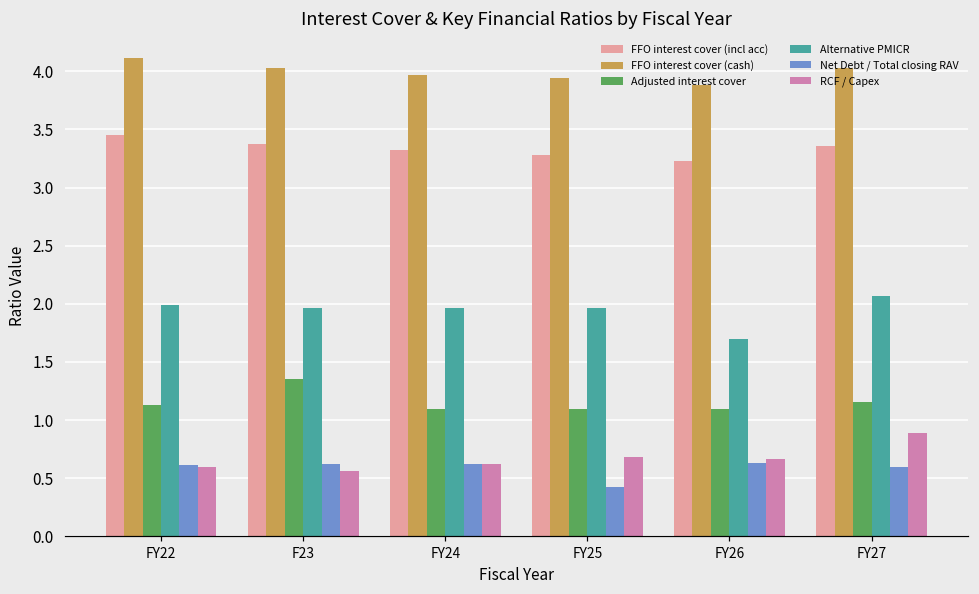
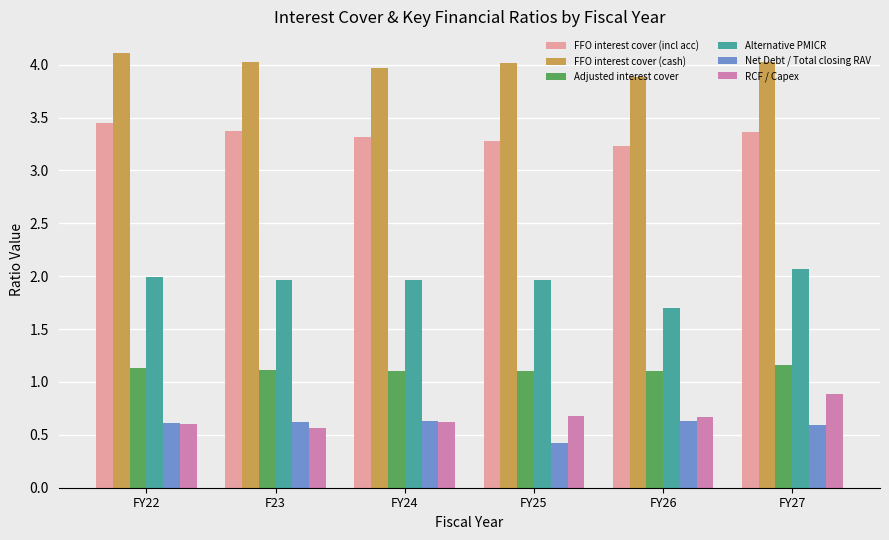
Adjusted interest cover, F23: 1.35 -> 1.11
FFO interest cover (cash), FY25: 3.94 -> 4.02
